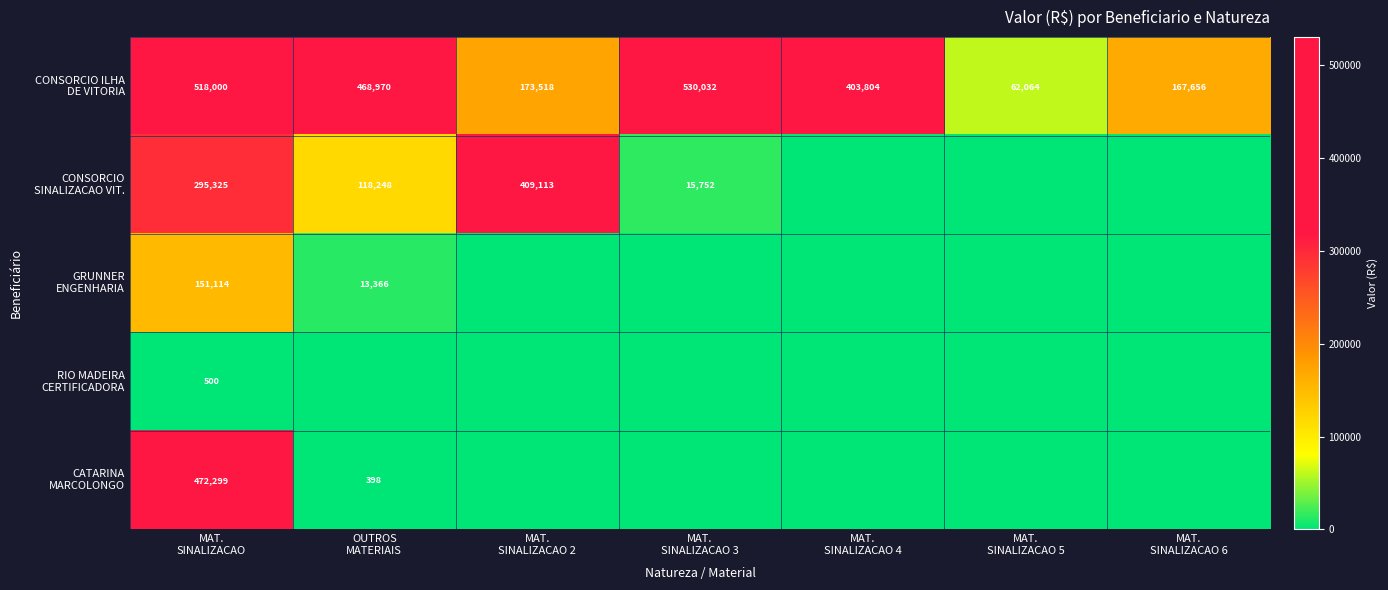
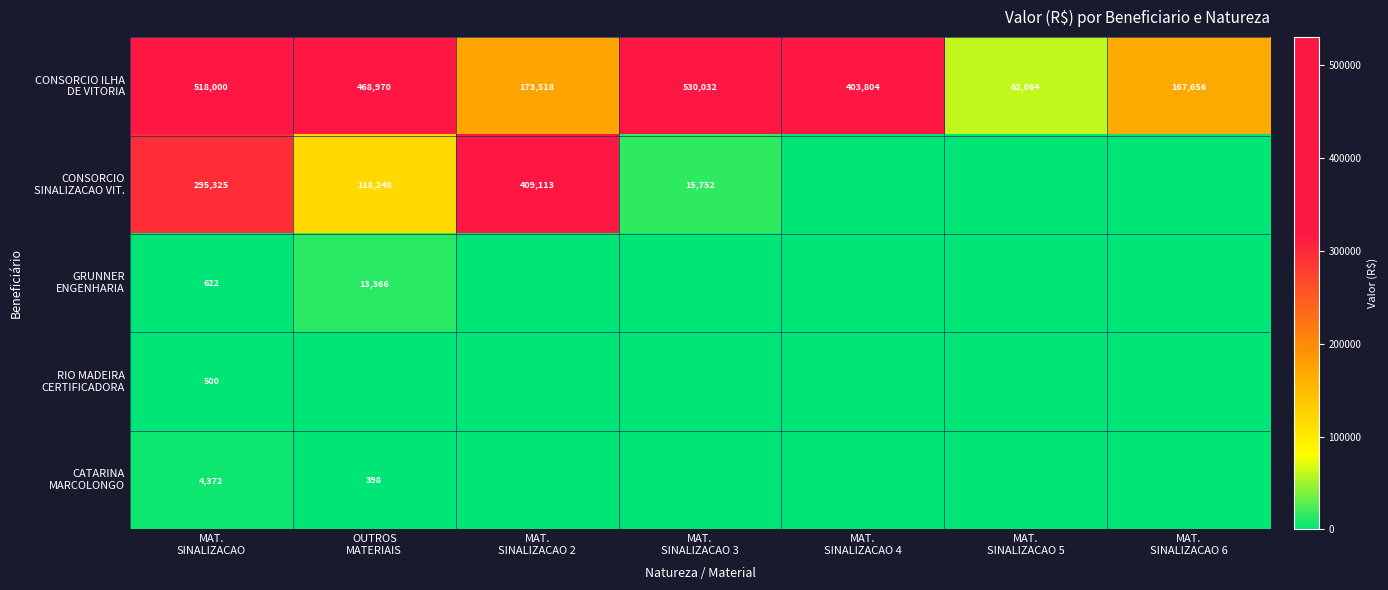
GRUNNER ENGENHARIA, MAT. SINALIZACAO: 151,114 -> 622
CATARINA MARCOLONGO, MAT. SINALIZACAO: 472,299 -> 4,372
